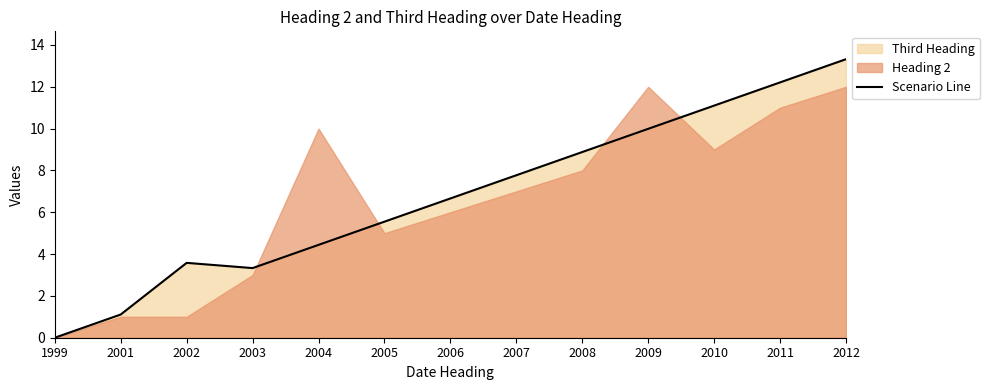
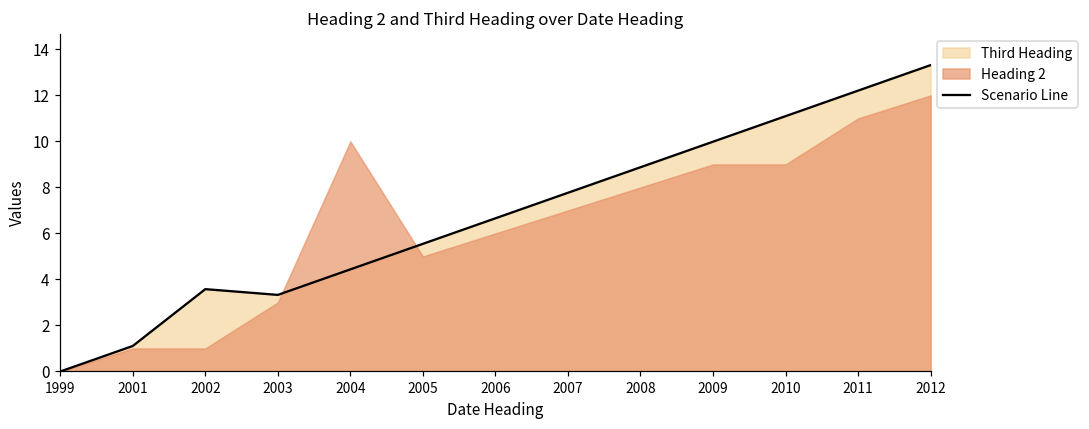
Heading 2, 2009: 12 -> 9
